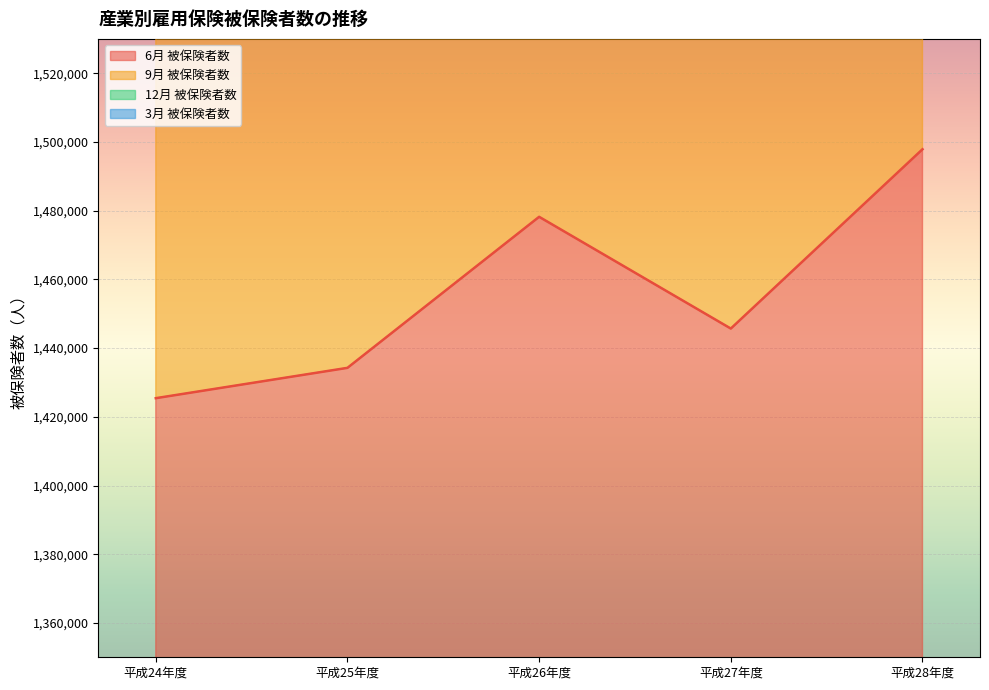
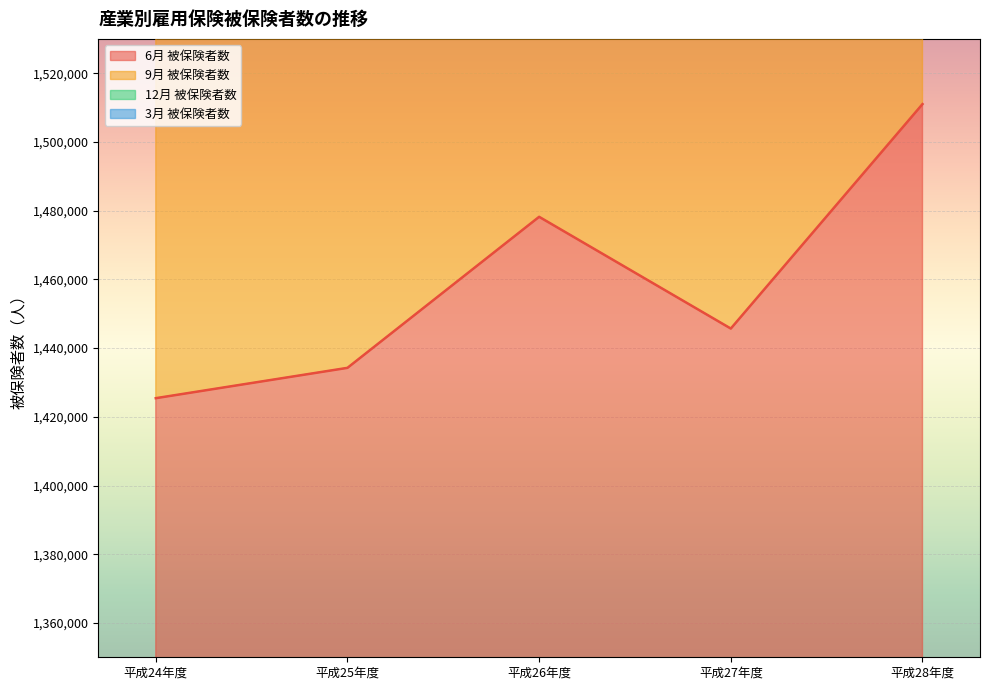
6月 被保険者数, 平成28年度: 1,498,000 -> 1,511,000
